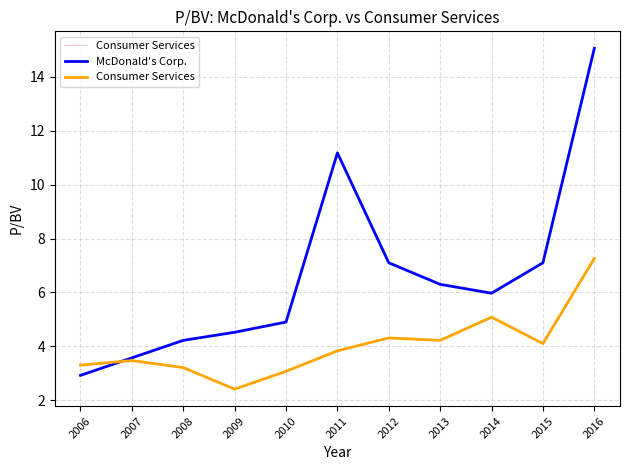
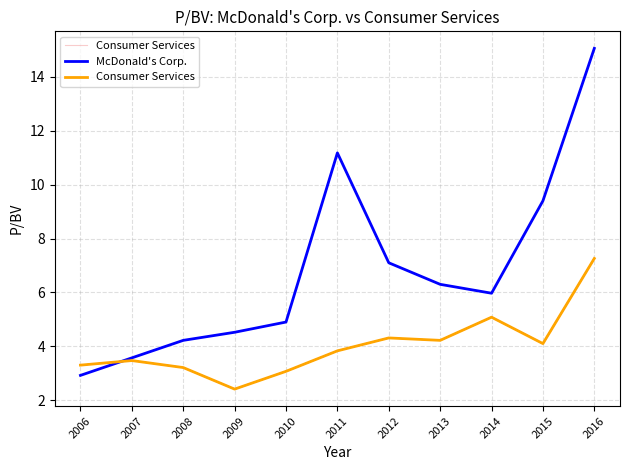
McDonald's Corp., 2015: 7.1 -> 9.4
